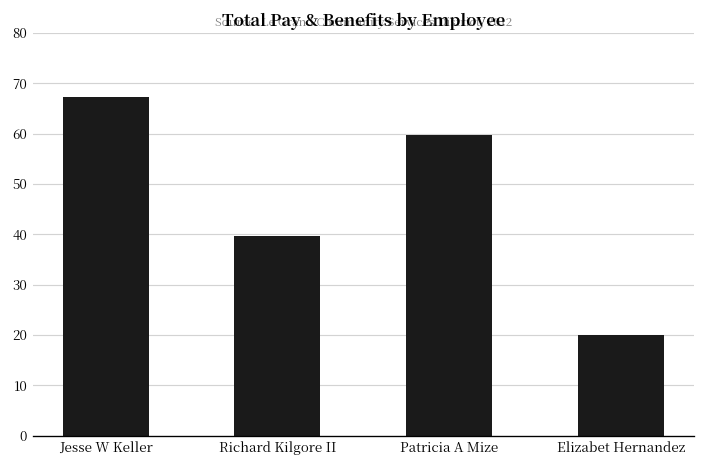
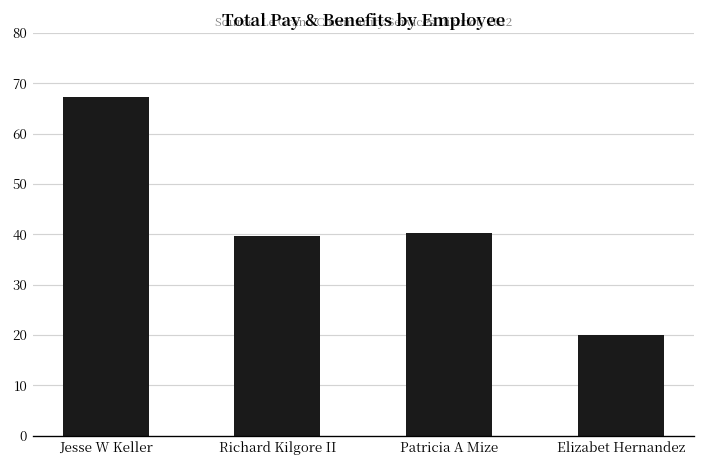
Patricia A Mize: 60 -> 40
